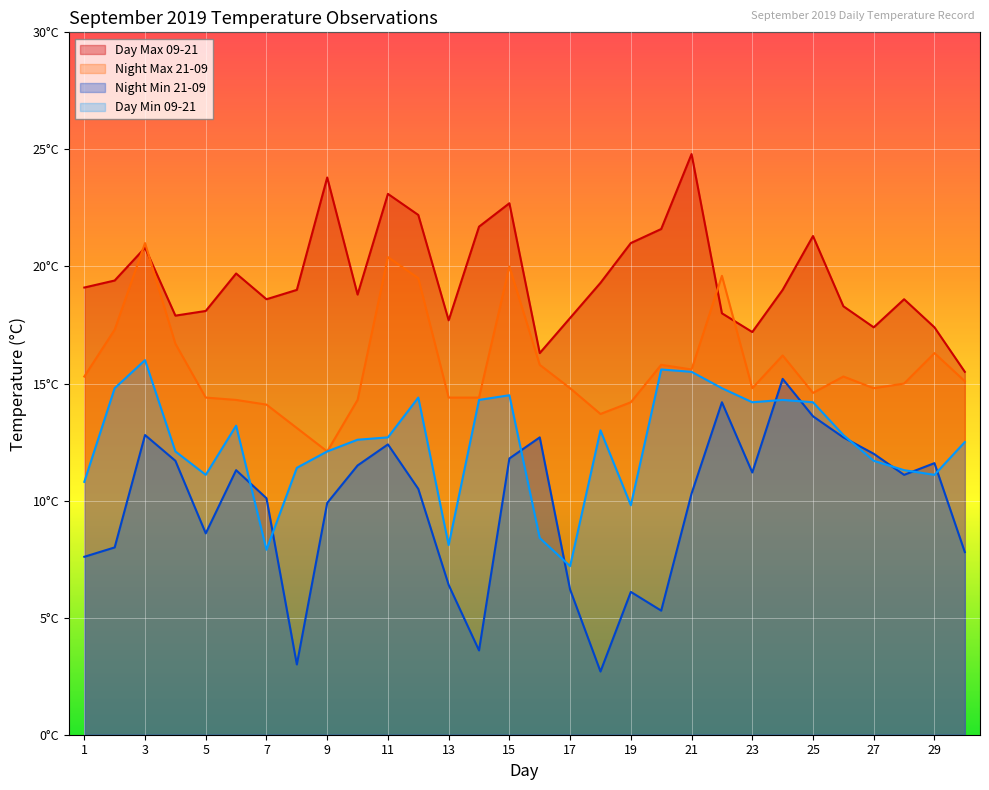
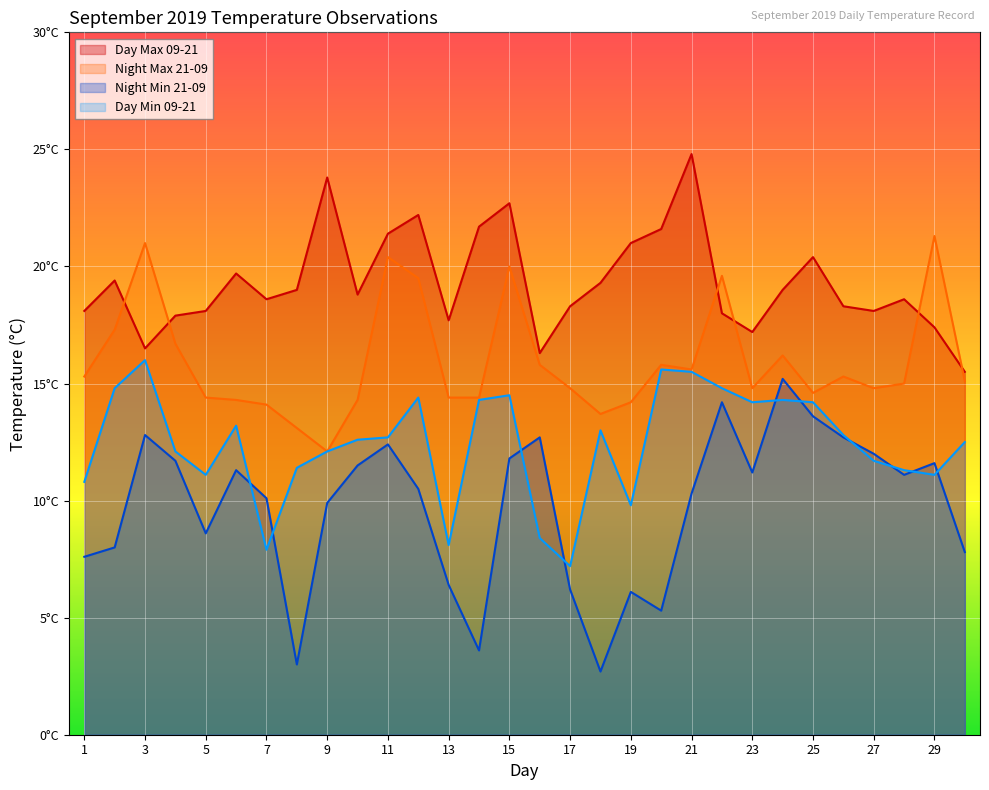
Day Max 09-21, 1: 19.1°C -> 18.1°C
Day Max 09-21, 3: 20.8°C -> 16.5°C
Day Max 09-21, 11: 23.1°C -> 21.4°C
Day Max 09-21, 17: 17.8°C -> 18.3°C
Day Max 09-21, 25: 21.3°C -> 20.4°C
Day Max 09-21, 27: 17.4°C -> 18.1°C
Night Max 21-09, 29: 16.3°C -> 21.3°C
